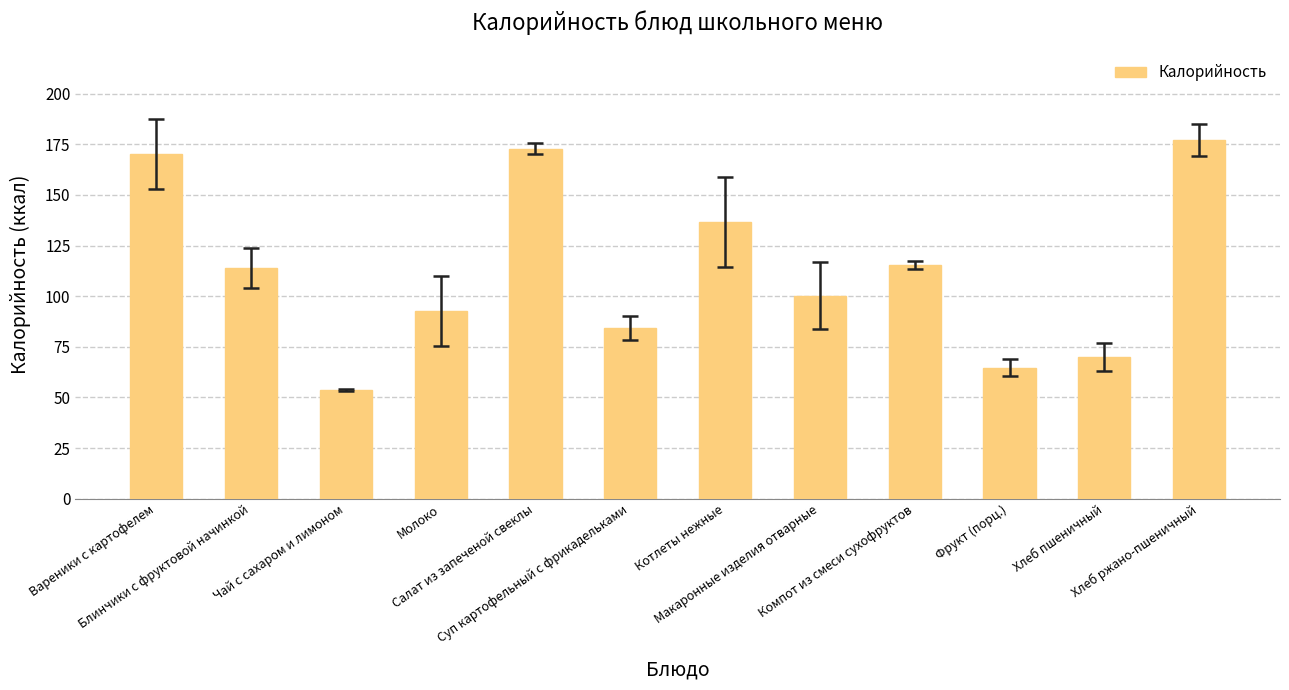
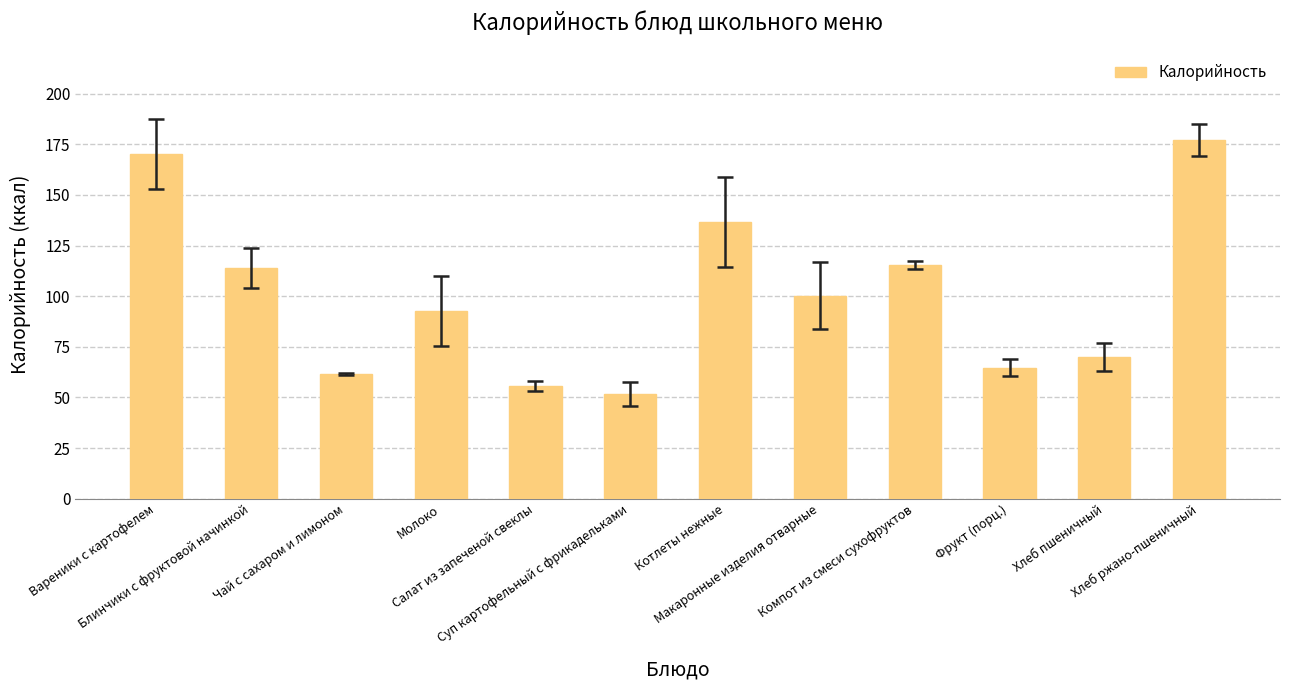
Калорийность, Чай с сахаром и лимоном: 54 -> 62
Калорийность, Салат из запеченой свеклы: 173 -> 56
Калорийность, Суп картофельный с фрикадельками: 84 -> 52
